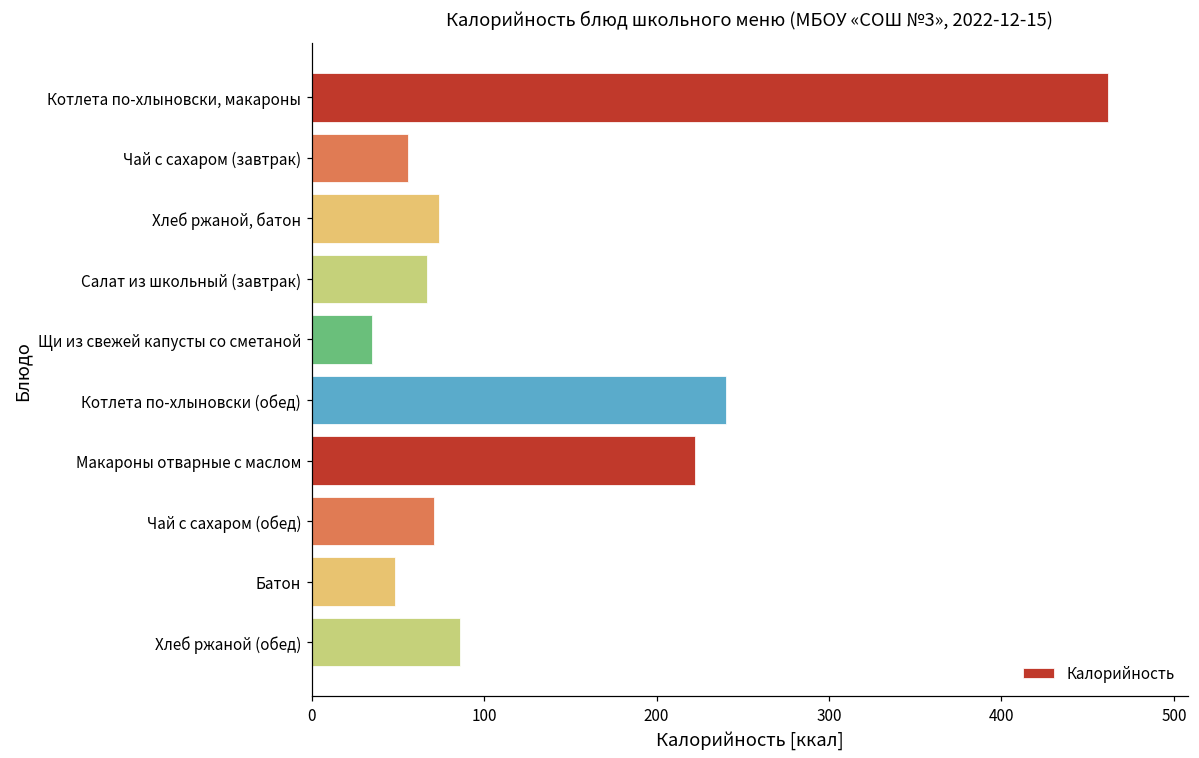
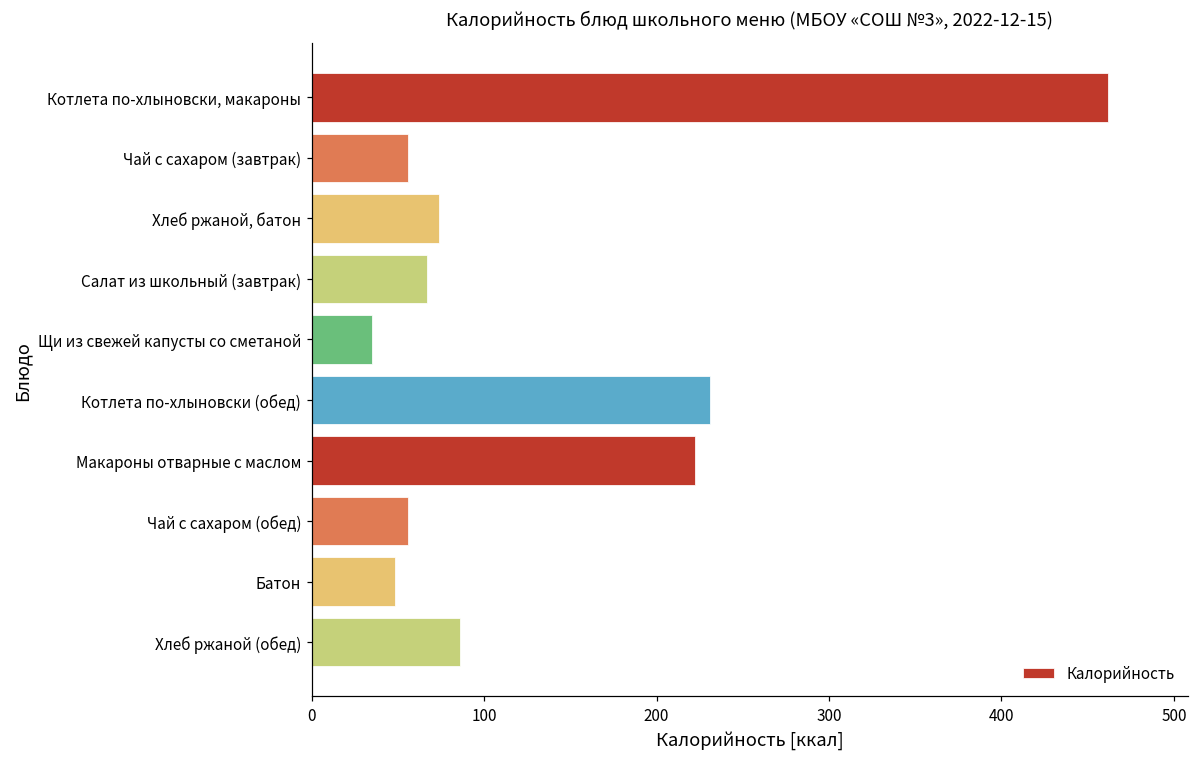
Котлета по-хлыновски (обед): 240 -> 231
Чай с сахаром (обед): 71 -> 56
